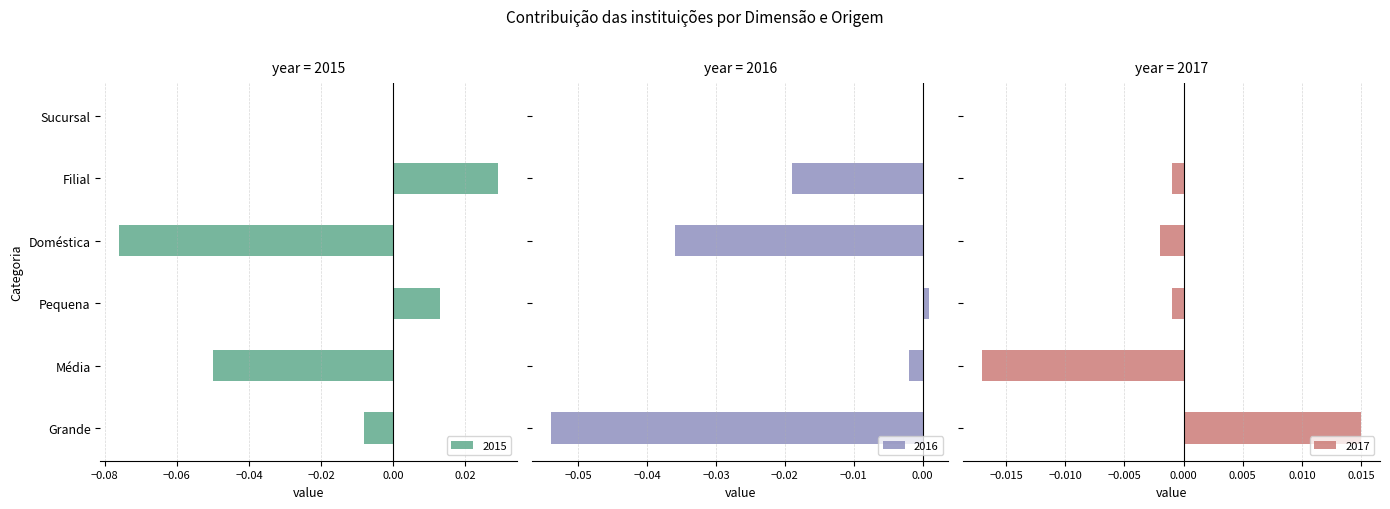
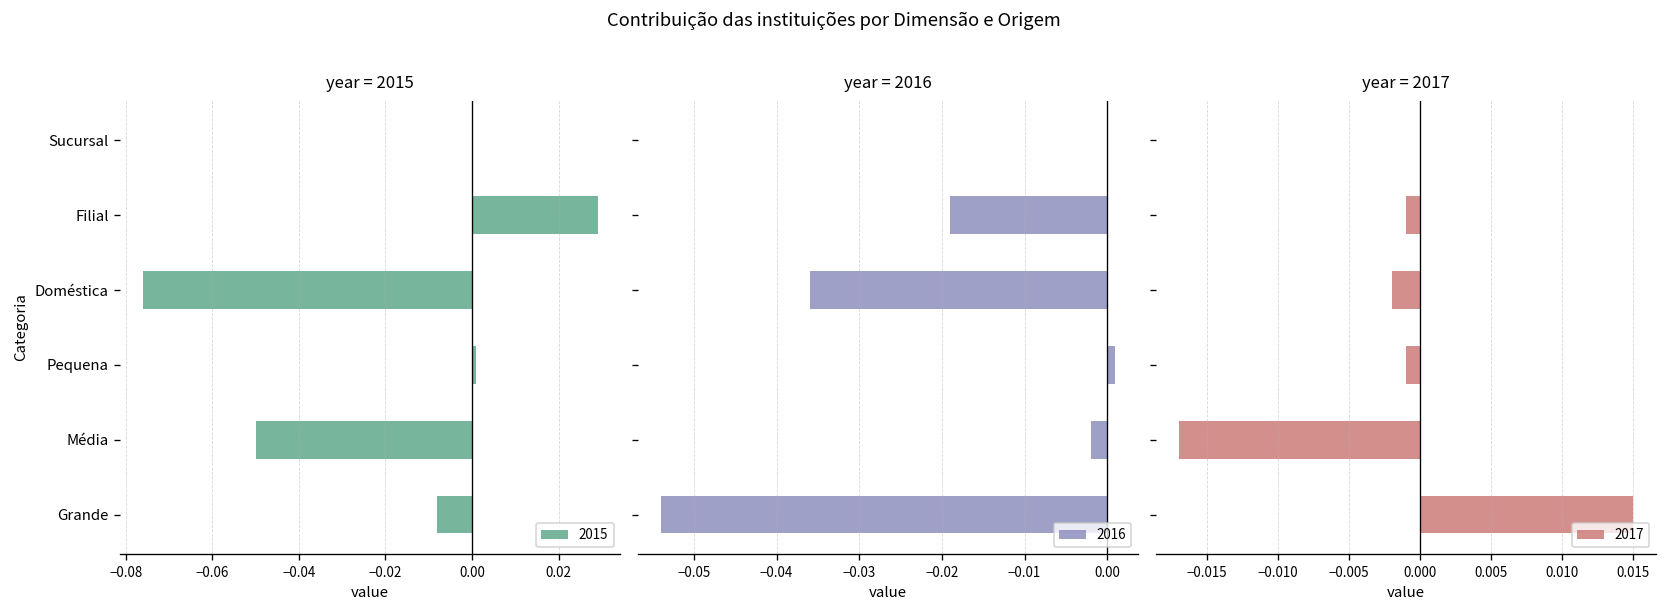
year = 2015, Pequena: 0.013 -> 0.001
